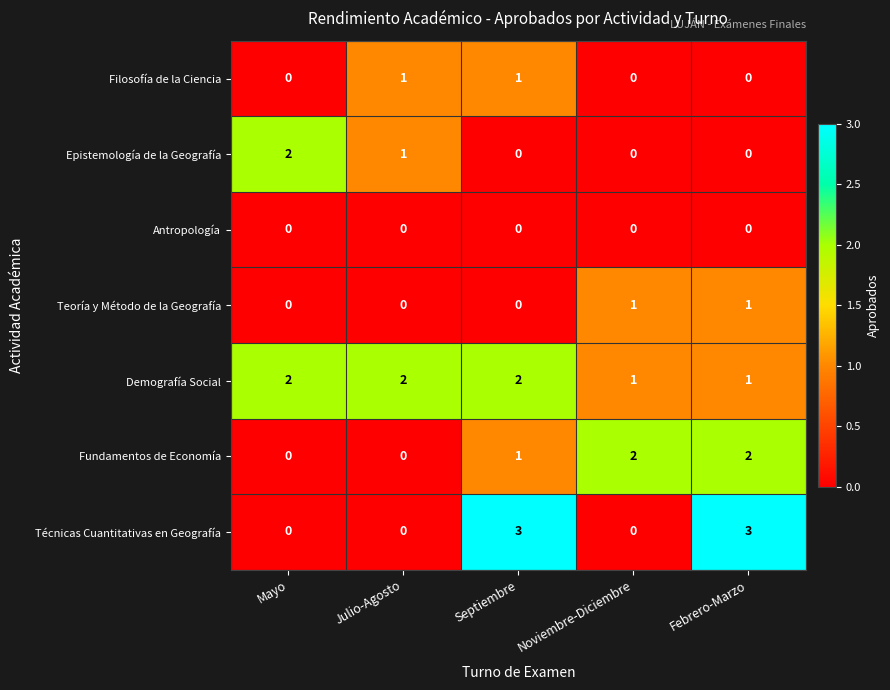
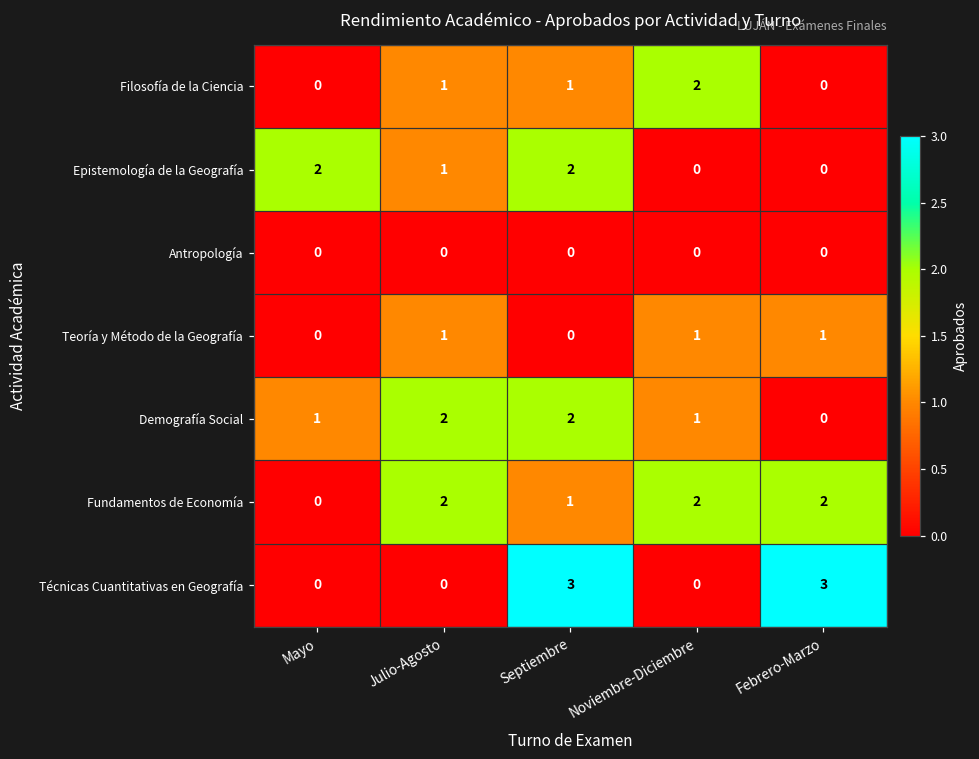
Filosofía de la Ciencia, Noviembre-Diciembre: 0 -> 2
Epistemología de la Geografía, Septiembre: 0 -> 2
Teoría y Método de la Geografía, Julio-Agosto: 0 -> 1
Demografía Social, Mayo: 2 -> 1
Demografía Social, Febrero-Marzo: 1 -> 0
Fundamentos de Economía, Julio-Agosto: 0 -> 2
